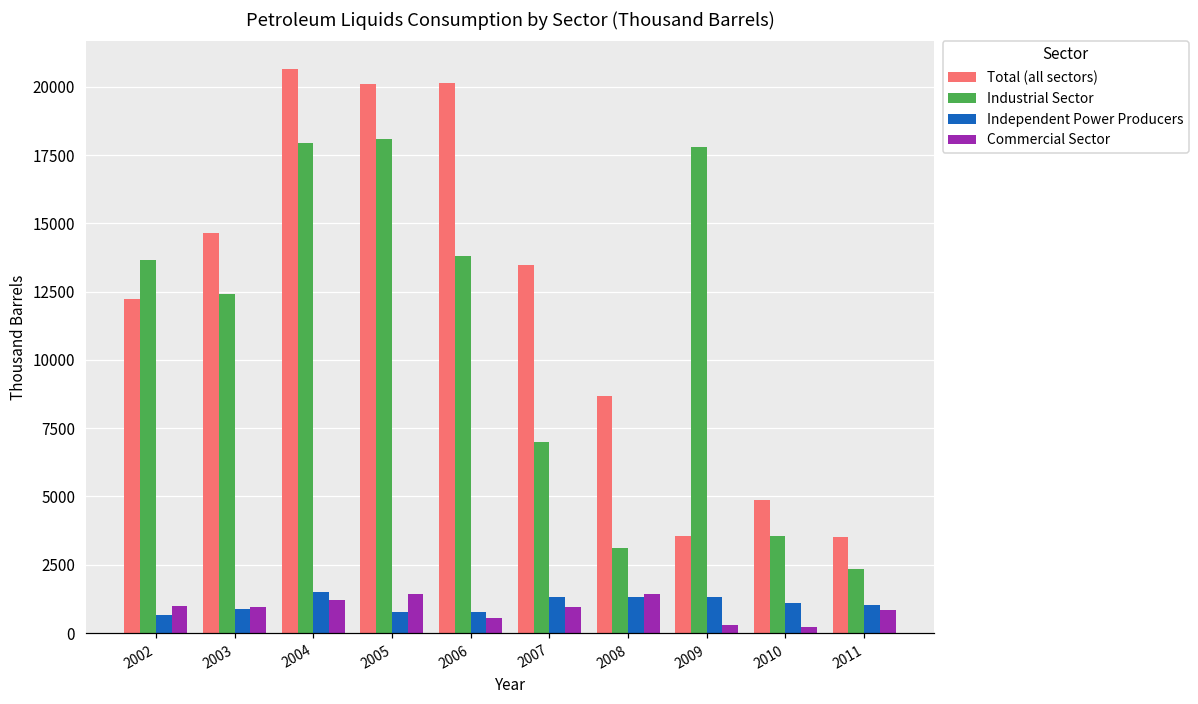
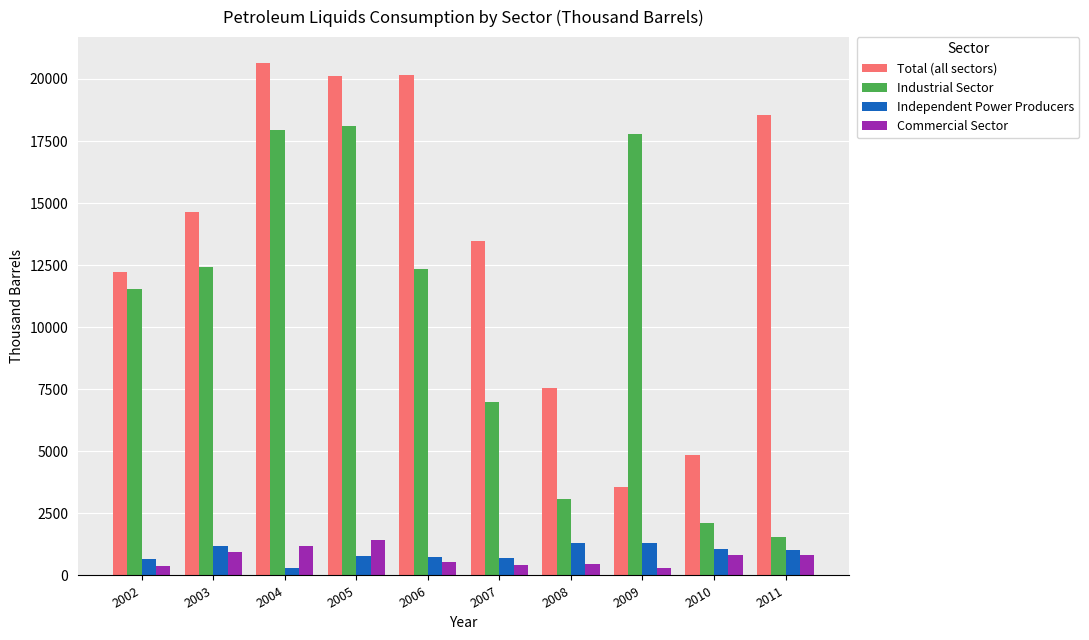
Industrial Sector, 2002: 13600 -> 11600
Commercial Sector, 2002: 1000 -> 400
Independent Power Producers, 2003: 900 -> 1200
Independent Power Producers, 2004: 1500 -> 300
Industrial Sector, 2006: 13800 -> 12400
Independent Power Producers, 2007: 1300 -> 700
Commercial Sector, 2007: 1000 -> 400
Total (all sectors), 2008: 8700 -> 7500
Commercial Sector, 2008: 1400 -> 500
Industrial Sector, 2010: 3600 -> 2100
Commercial Sector, 2010: 200 -> 800
Total (all sectors), 2011: 3500 -> 18500
Industrial Sector, 2011: 2300 -> 1500
